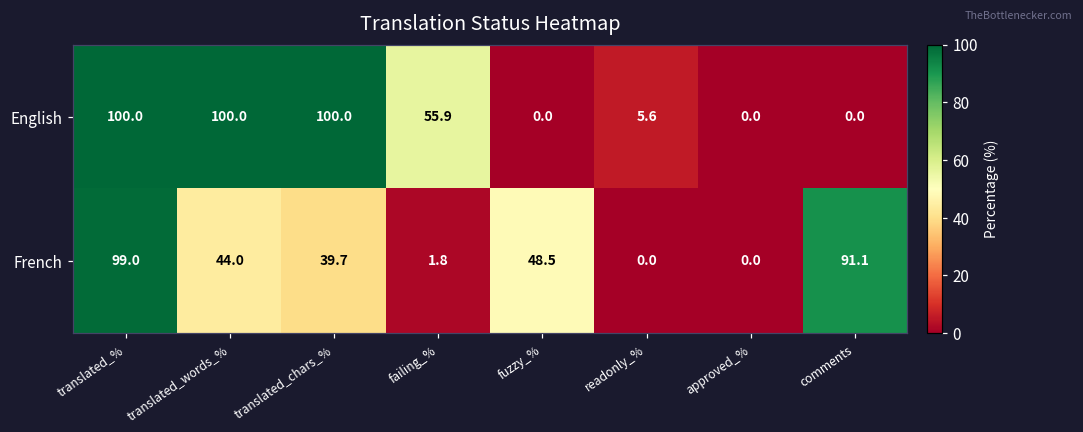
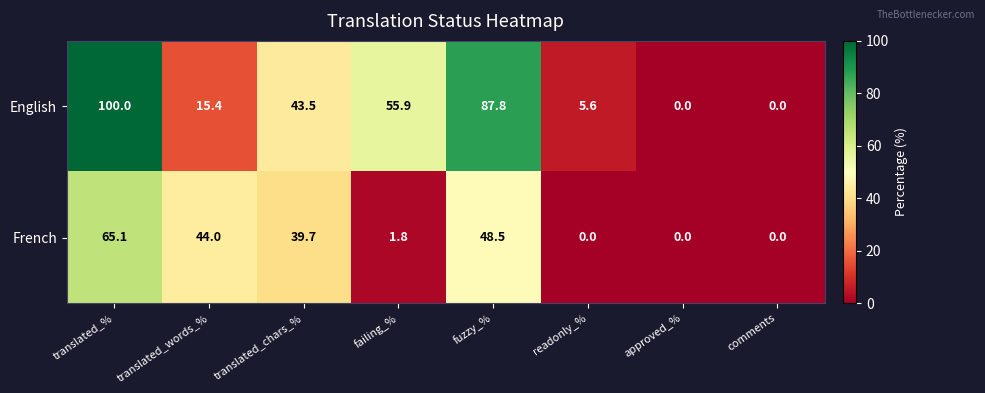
English, translated_words_%: 100.0 -> 15.4
English, translated_chars_%: 100.0 -> 43.5
English, fuzzy_%: 0.0 -> 87.8
French, translated_%: 99.0 -> 65.1
French, comments: 91.1 -> 0.0
